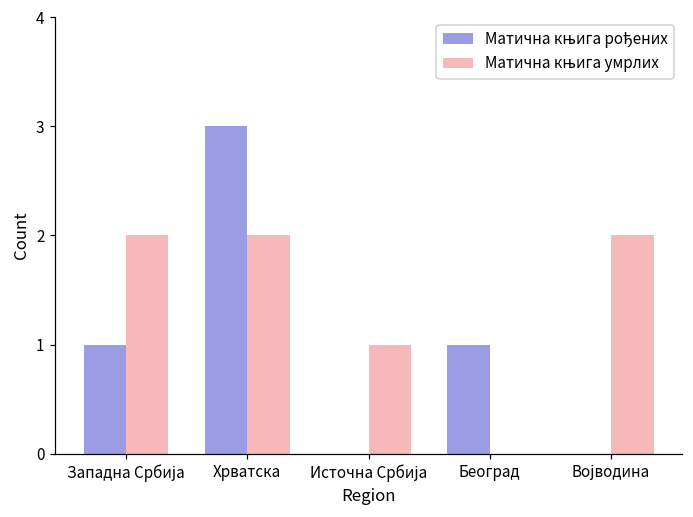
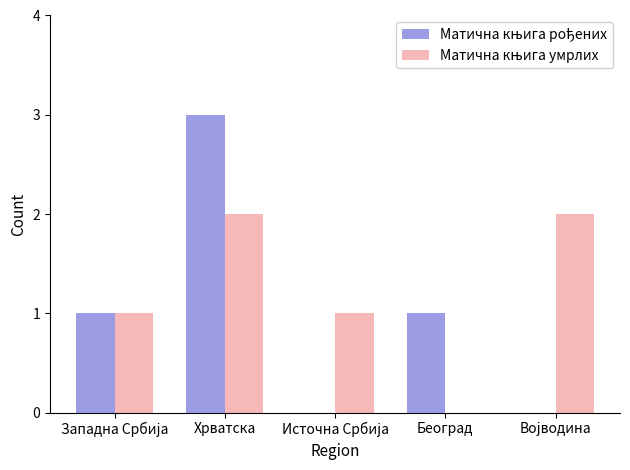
Матична књига умрлих, Западна Србија: 2 -> 1
